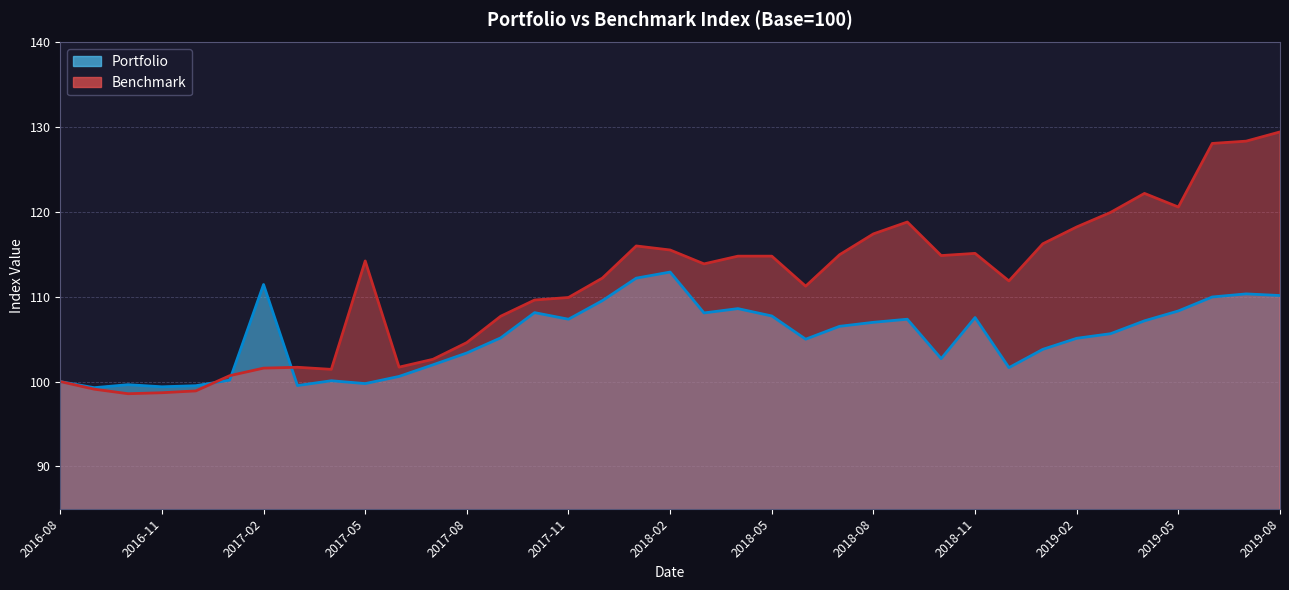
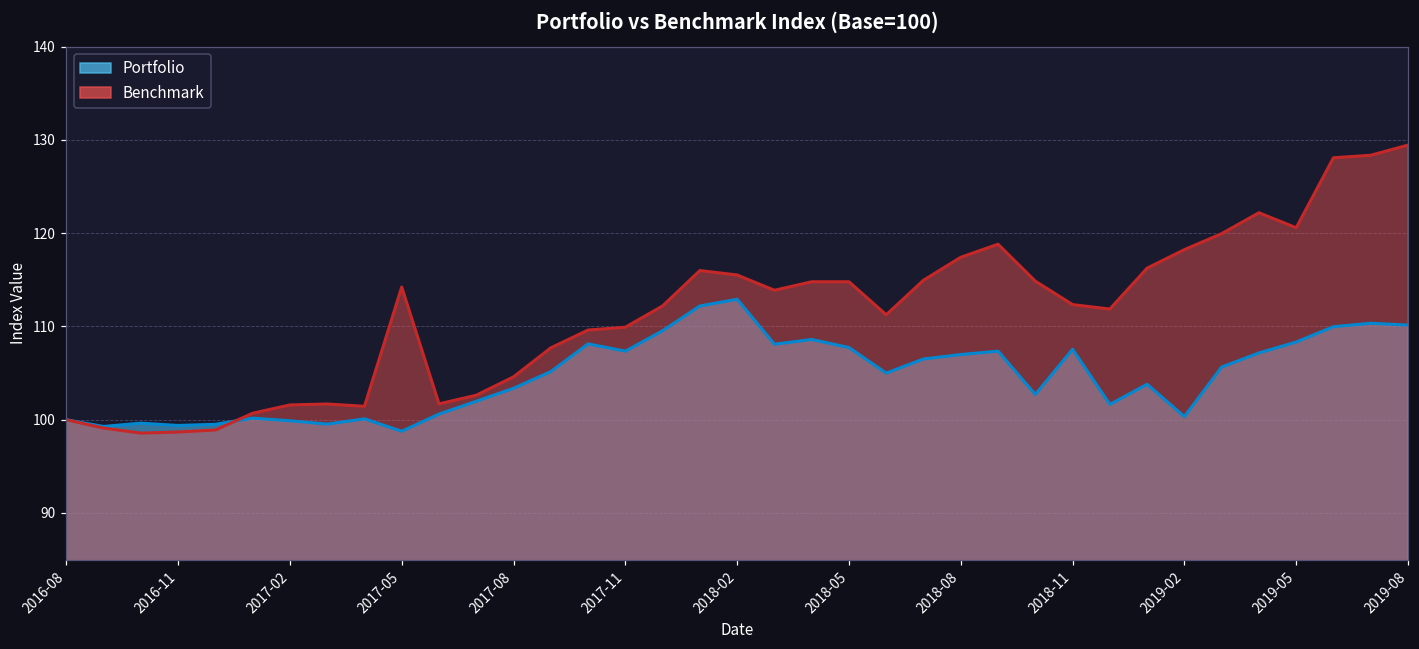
Portfolio, 2017-02: 111 -> 100
Portfolio, 2017-05: 100 -> 99
Benchmark, 2018-11: 115 -> 112
Portfolio, 2019-02: 105 -> 100
